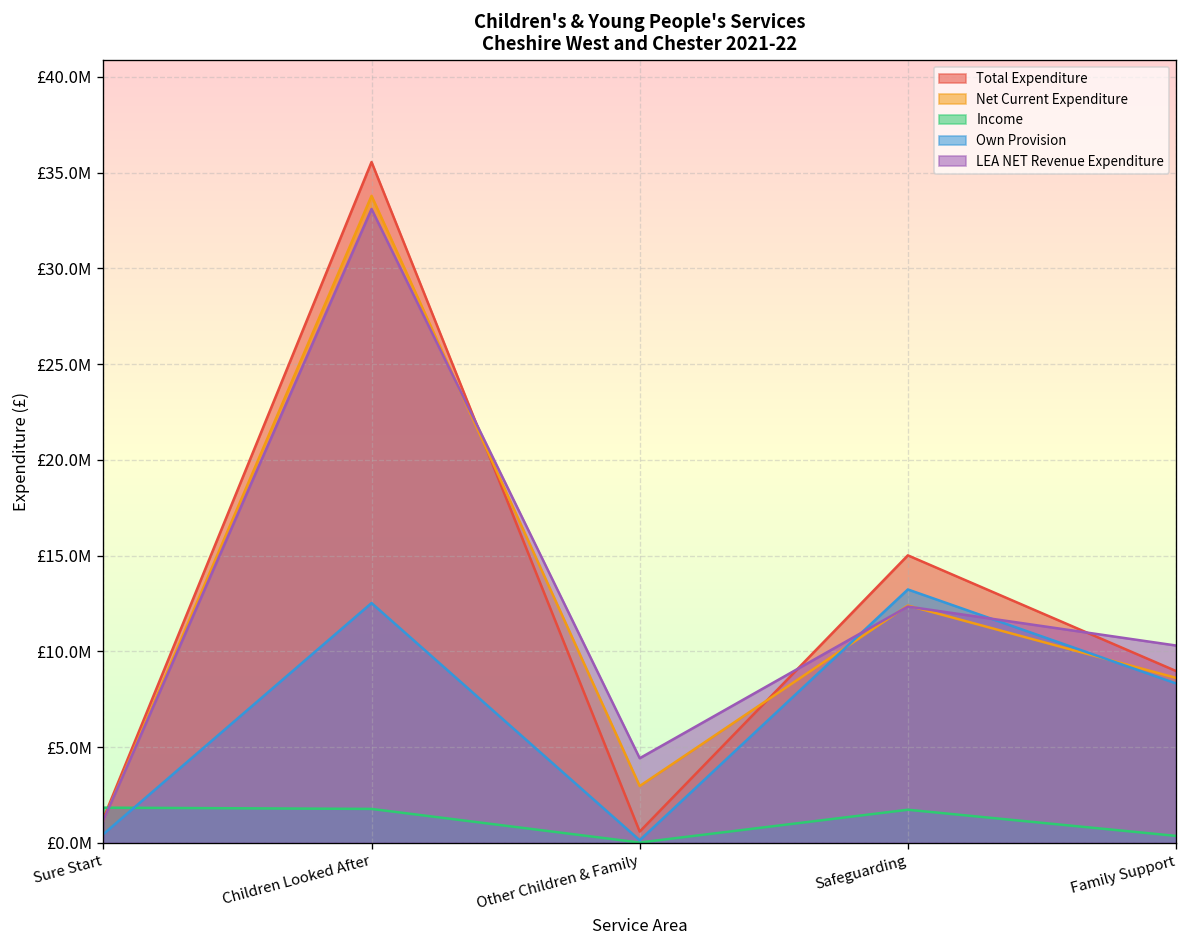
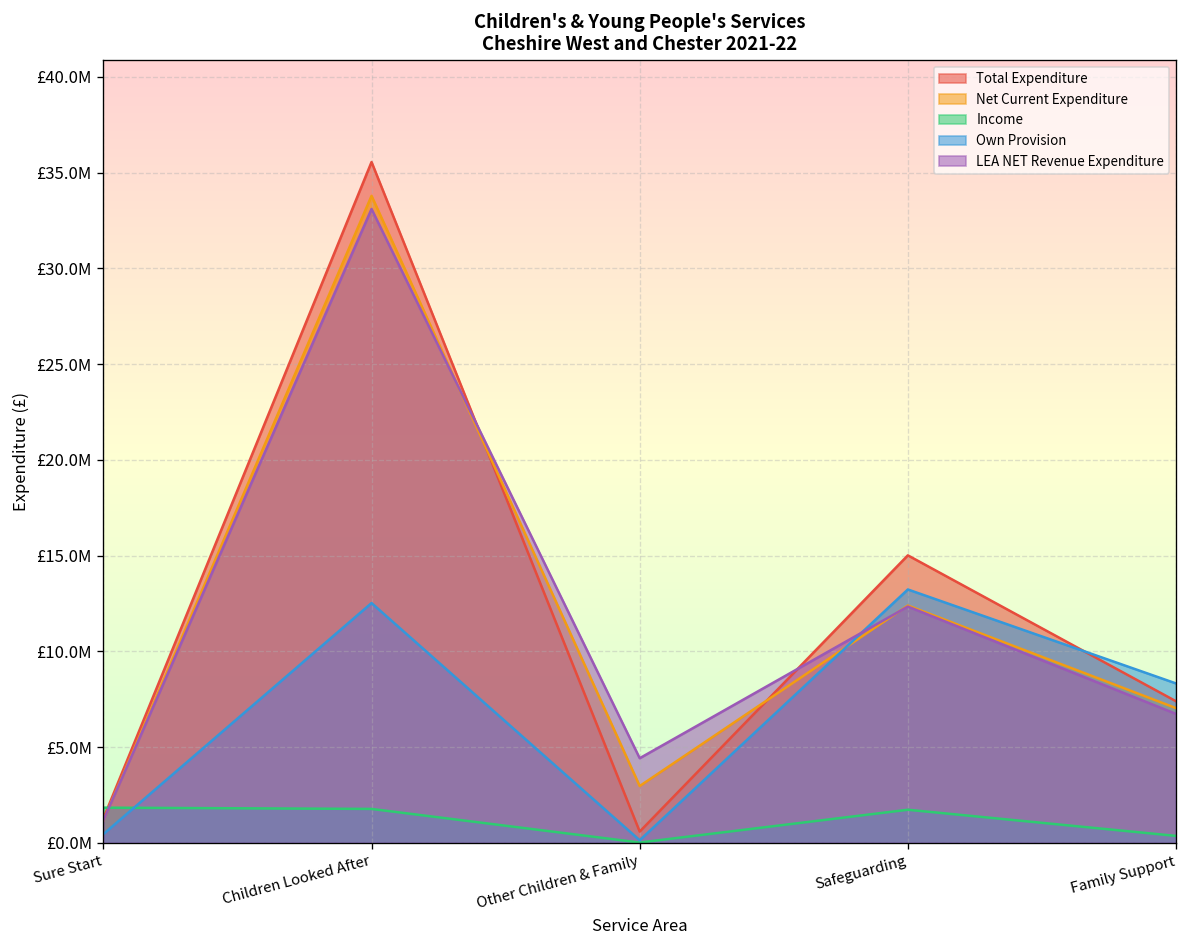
Total Expenditure, Family Support: £9000000 -> £7400000
Net Current Expenditure, Family Support: £8600000 -> £7000000
LEA NET Revenue Expenditure, Family Support: £10300000 -> £6700000
